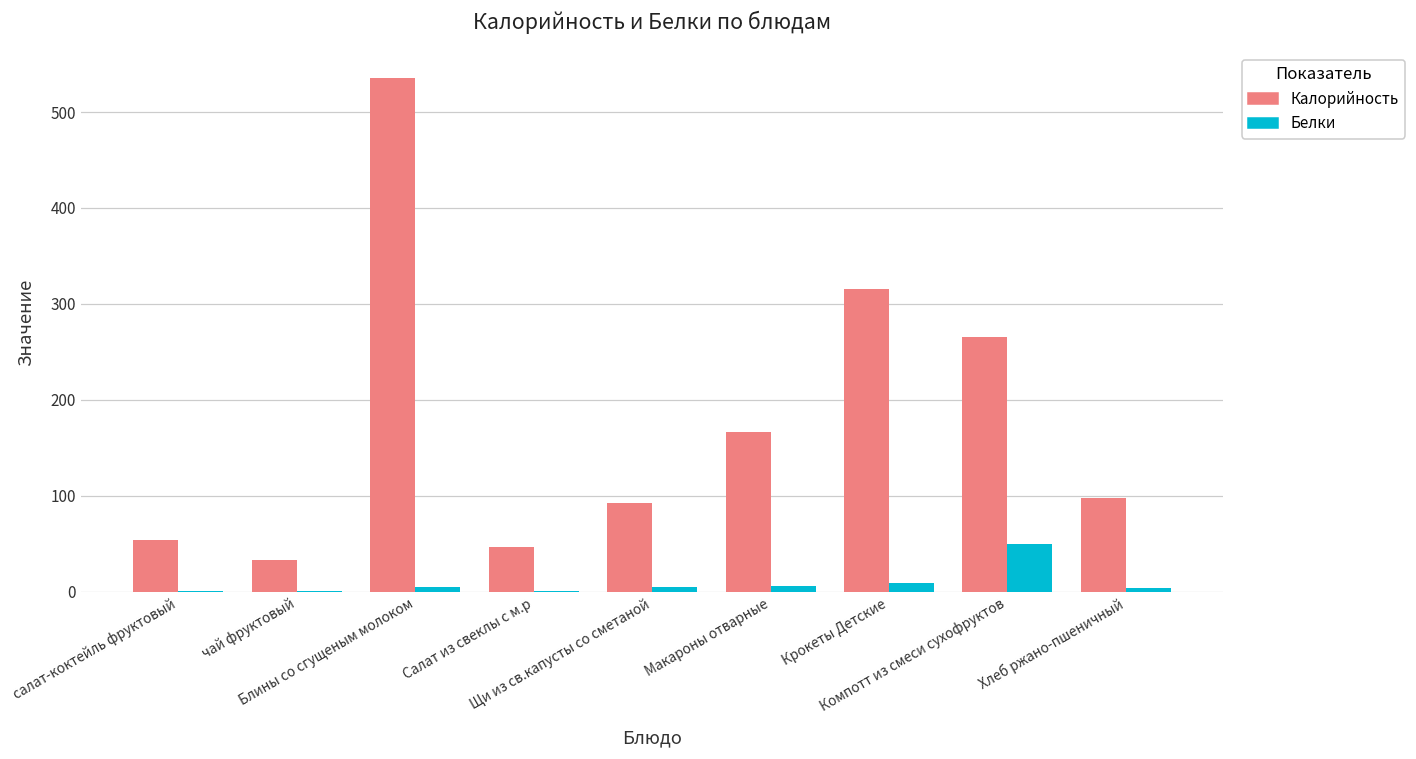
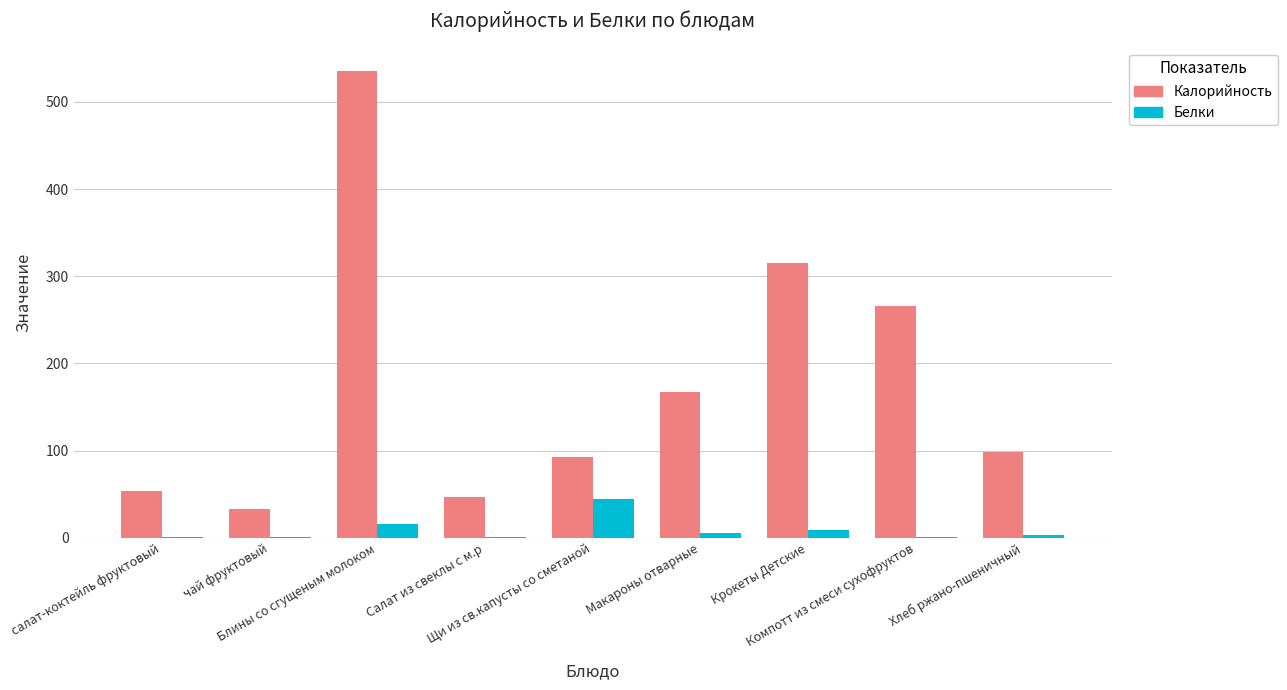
Белки, Блины со сгущеным молоком: 10 -> 20
Белки, Щи из св.капусты со сметаной: 0 -> 40
Белки, Компотт из смеси сухофруктов: 50 -> 0
